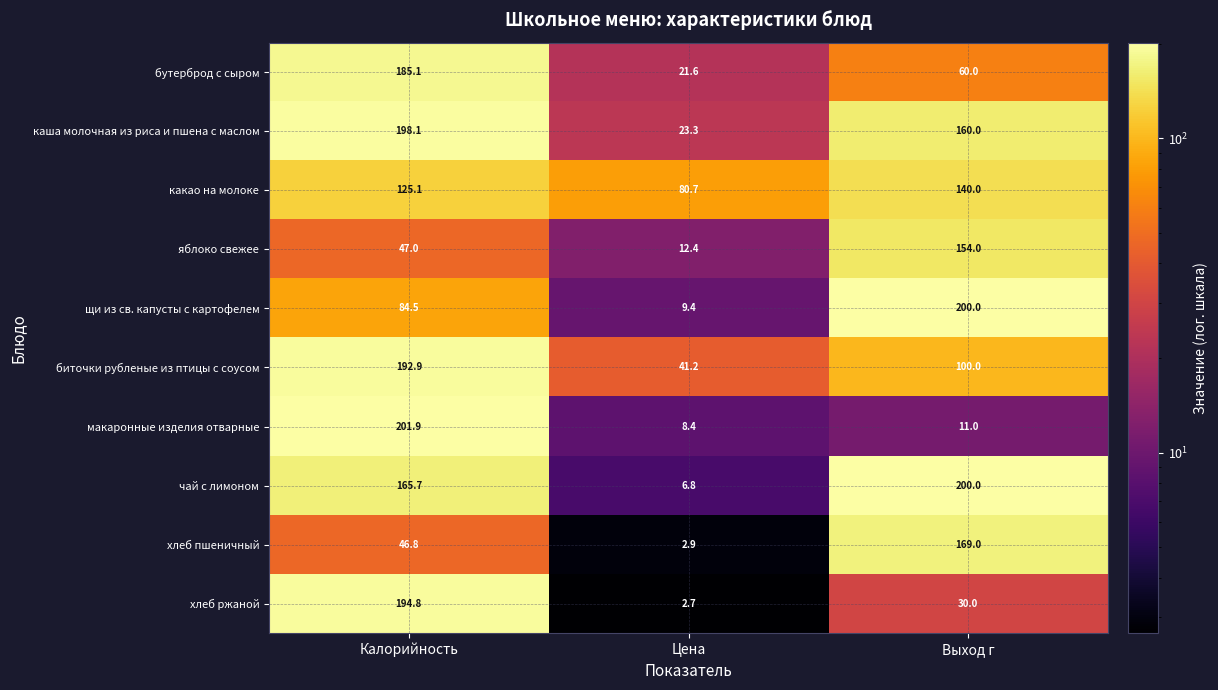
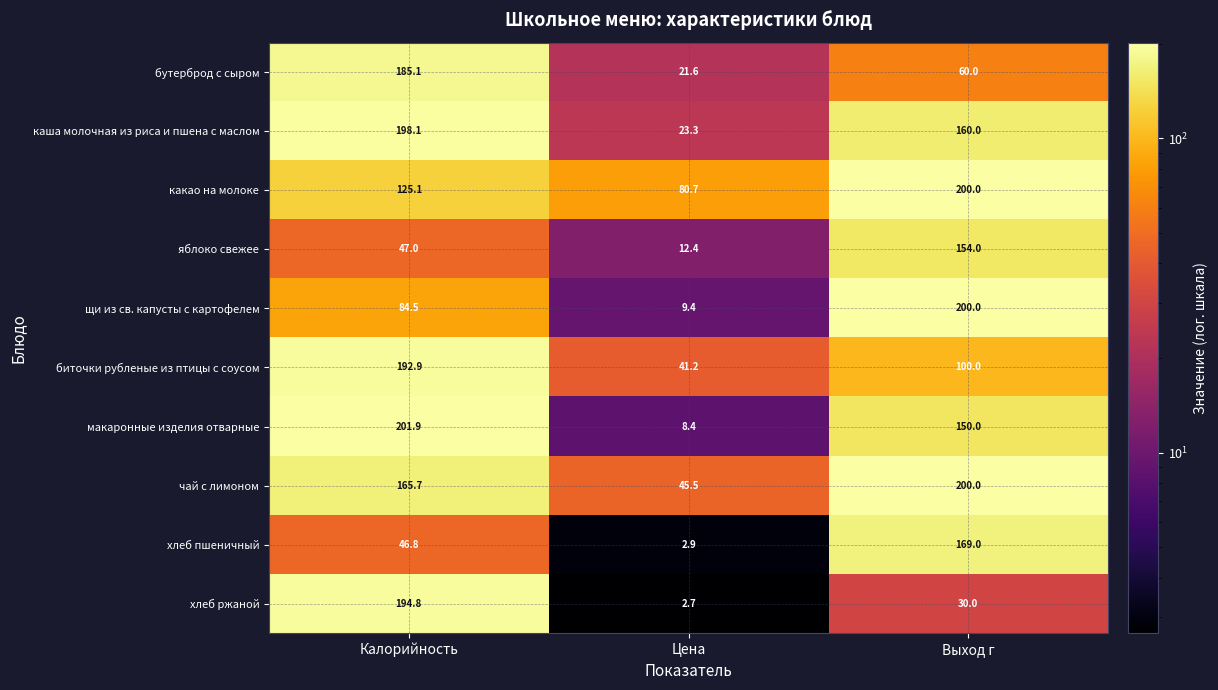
какао на молоке, Выход г: 140.0 -> 200.0
макаронные изделия отварные, Выход г: 11.0 -> 150.0
чай с лимоном, Цена: 6.8 -> 45.5
